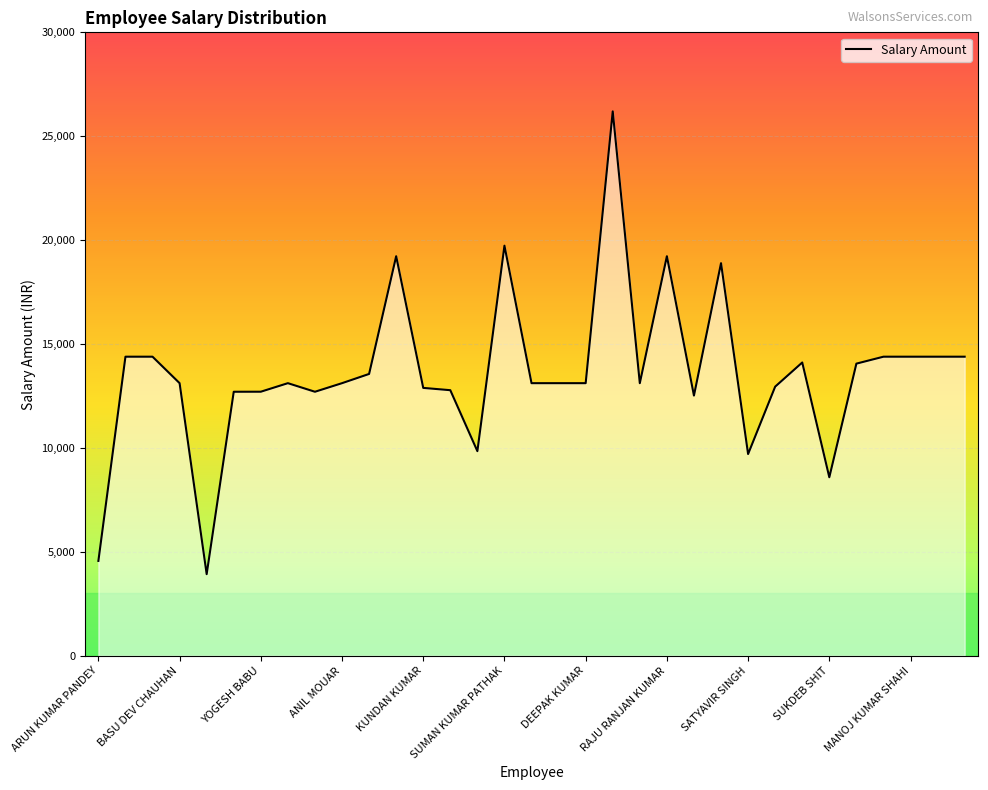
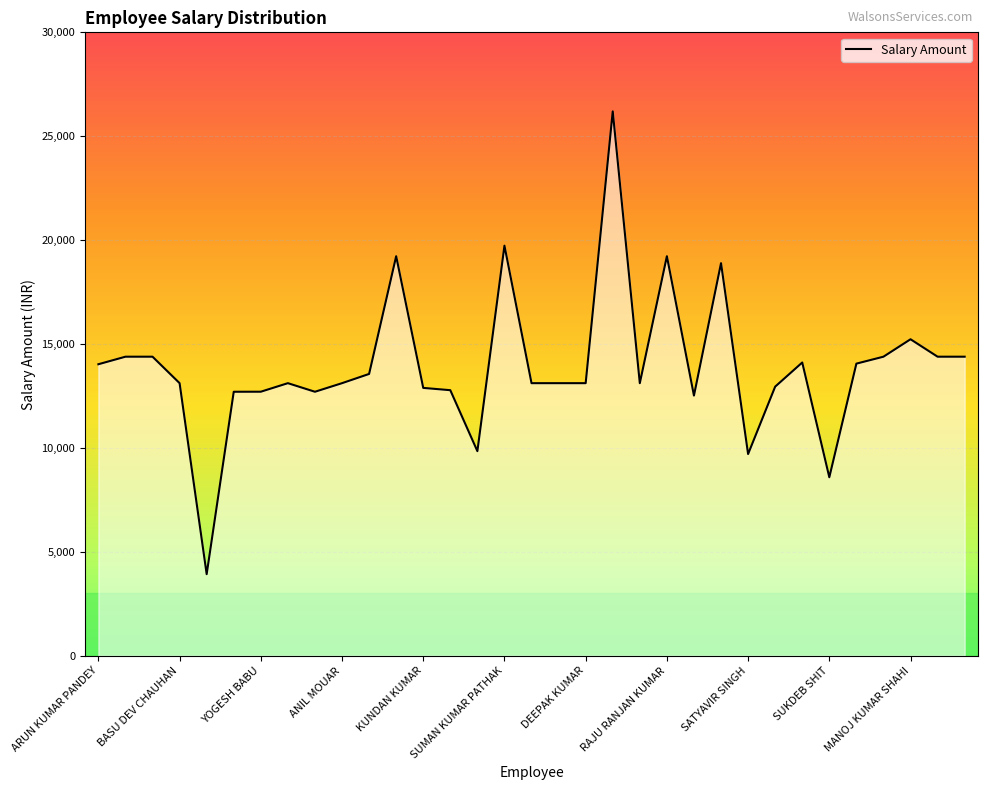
ARUN KUMAR PANDEY: 4,600 -> 14,000
MANOJ KUMAR SHAHI: 14,400 -> 15,200
